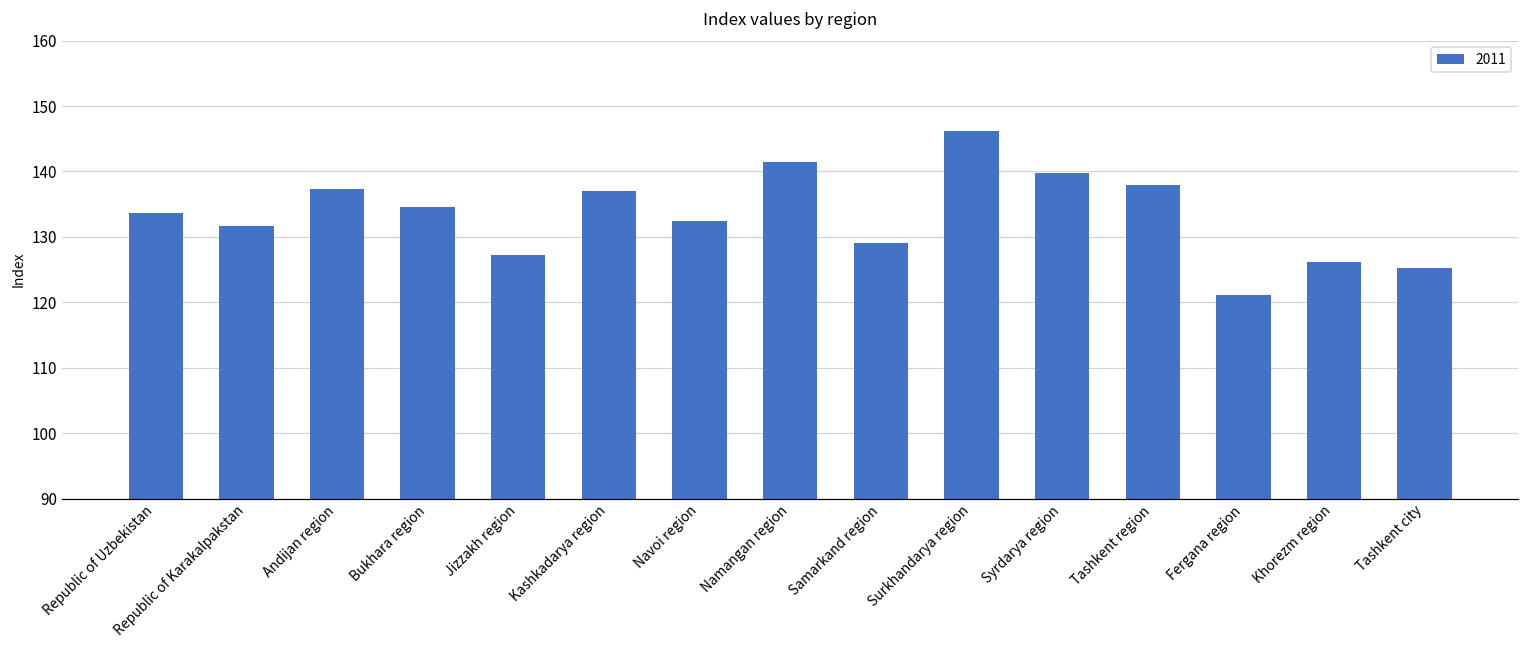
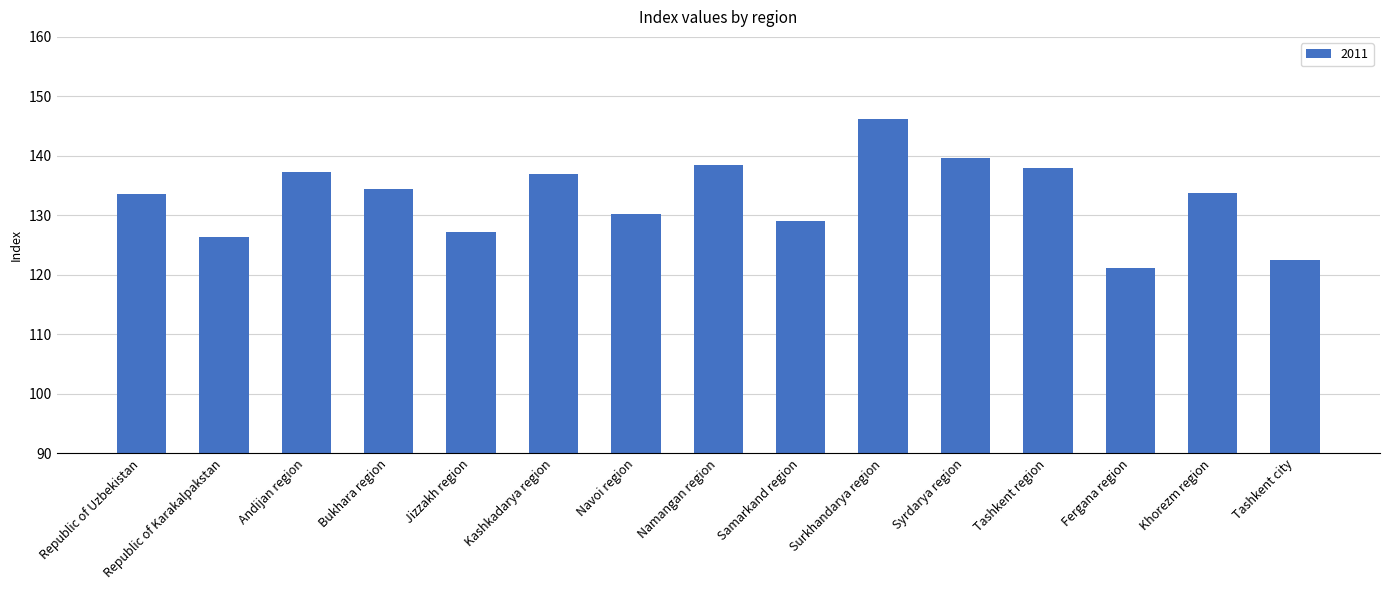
Republic of Karakalpakstan: 132 -> 126
Navoi region: 133 -> 130
Namangan region: 141 -> 139
Khorezm region: 126 -> 134
Tashkent city: 125 -> 123
